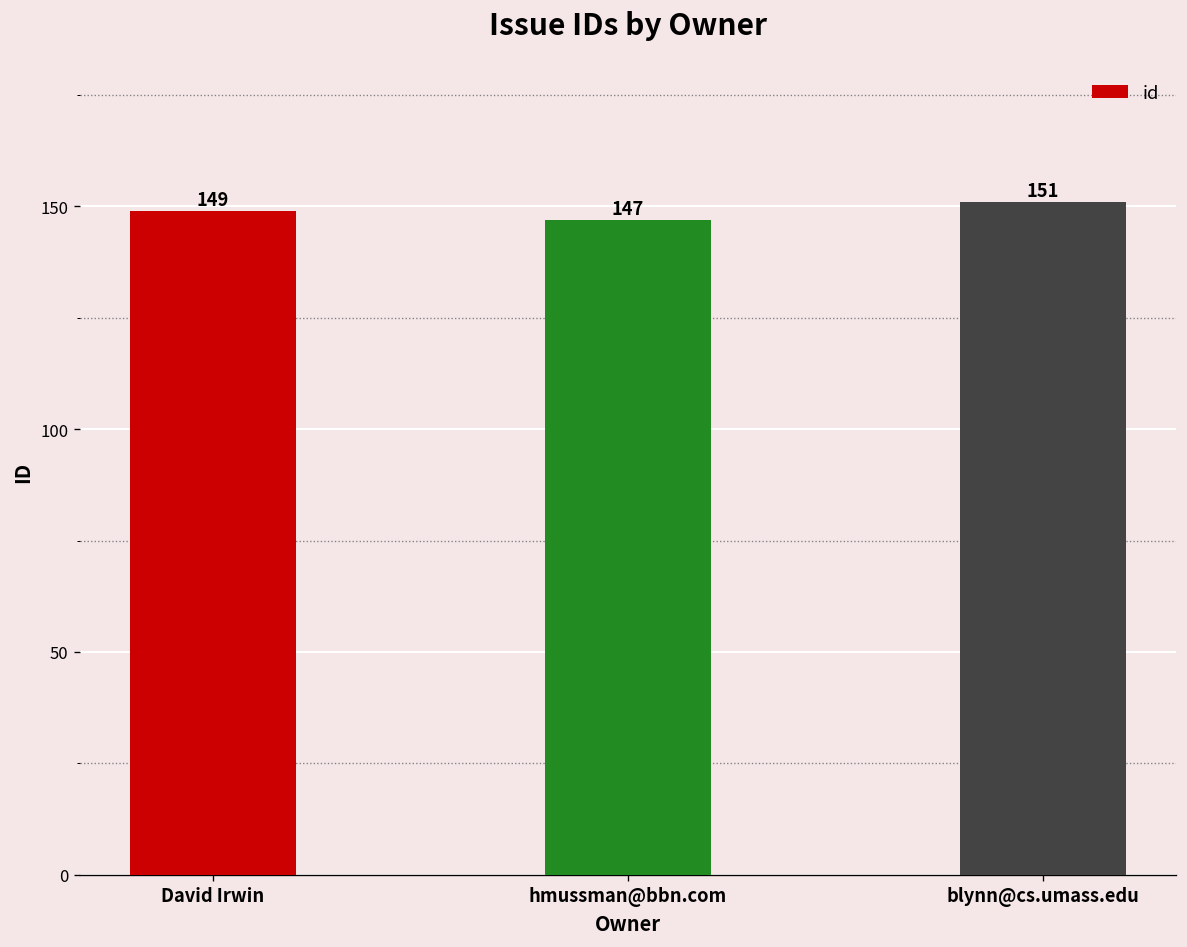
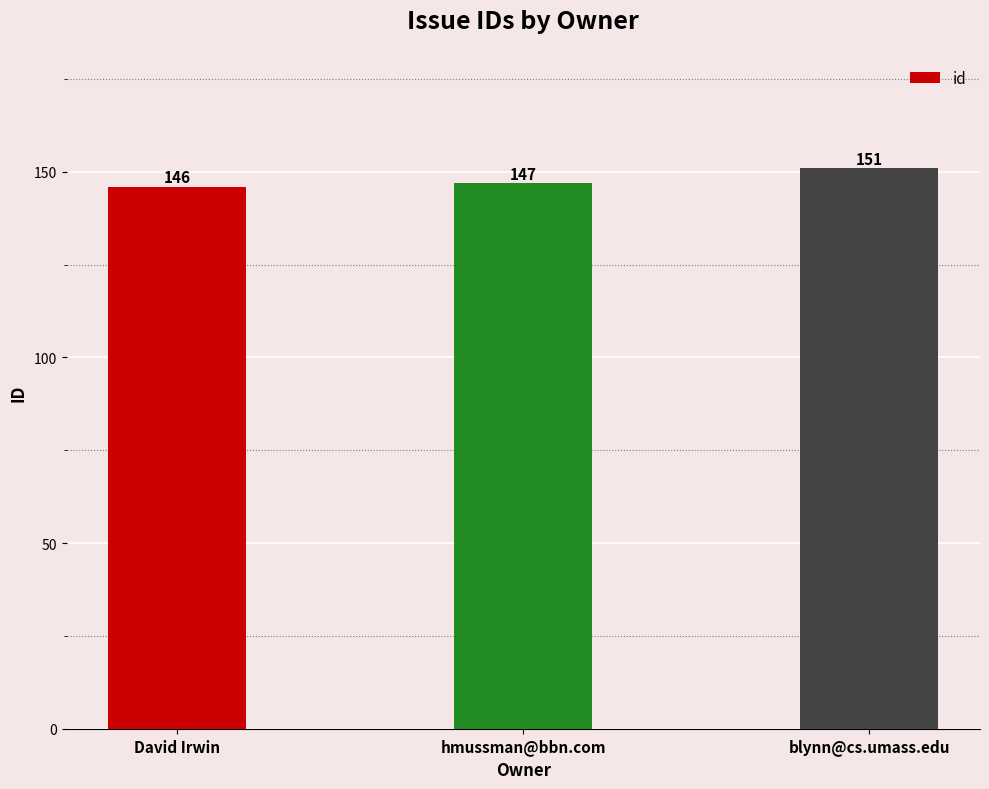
David Irwin: 149 -> 146
